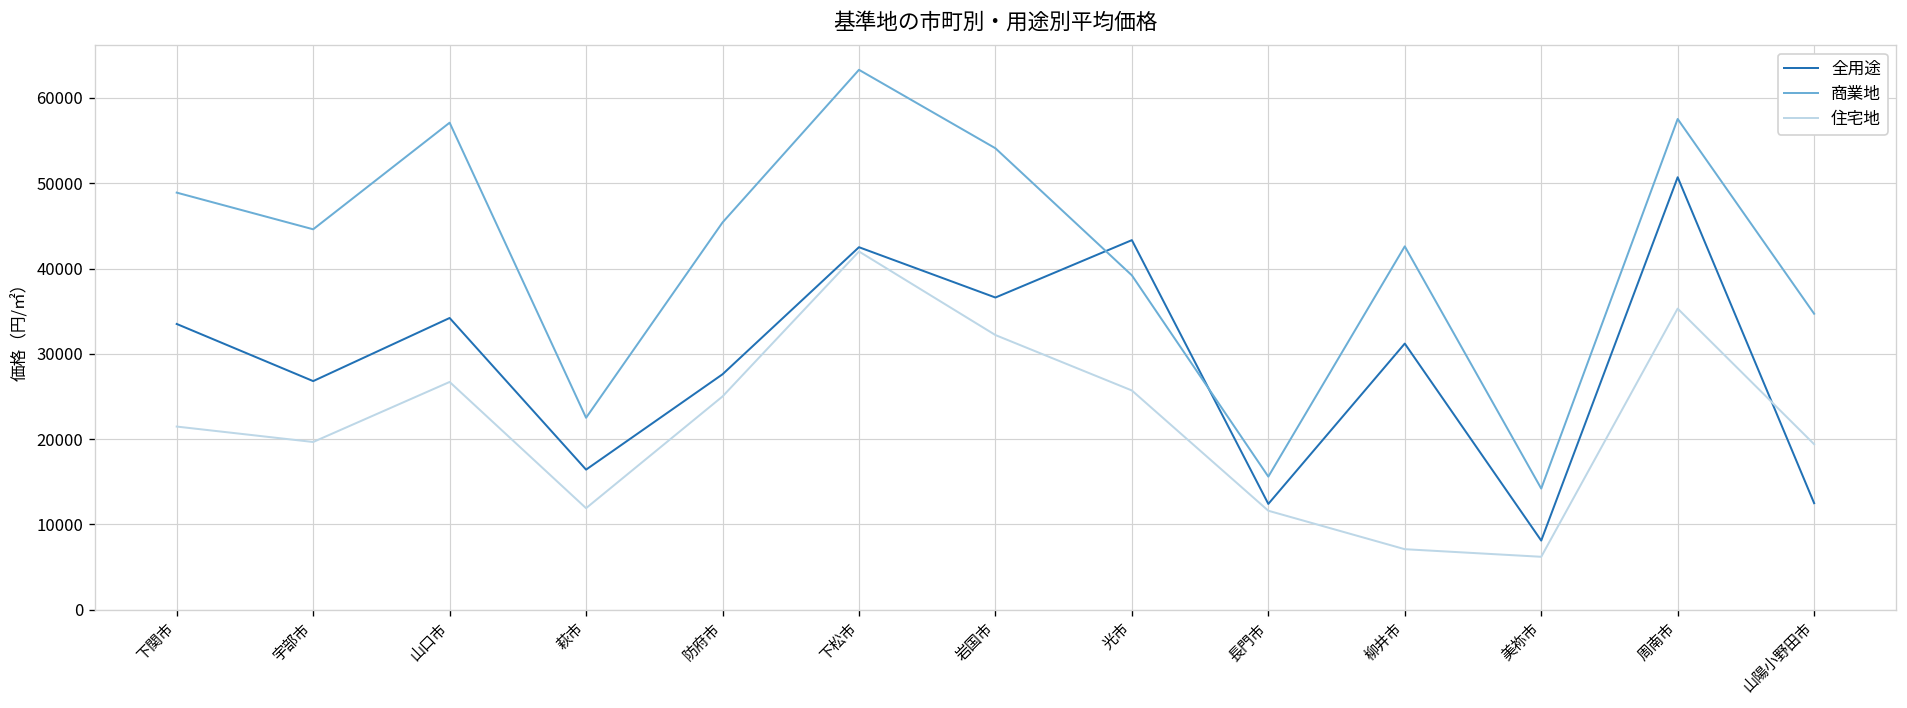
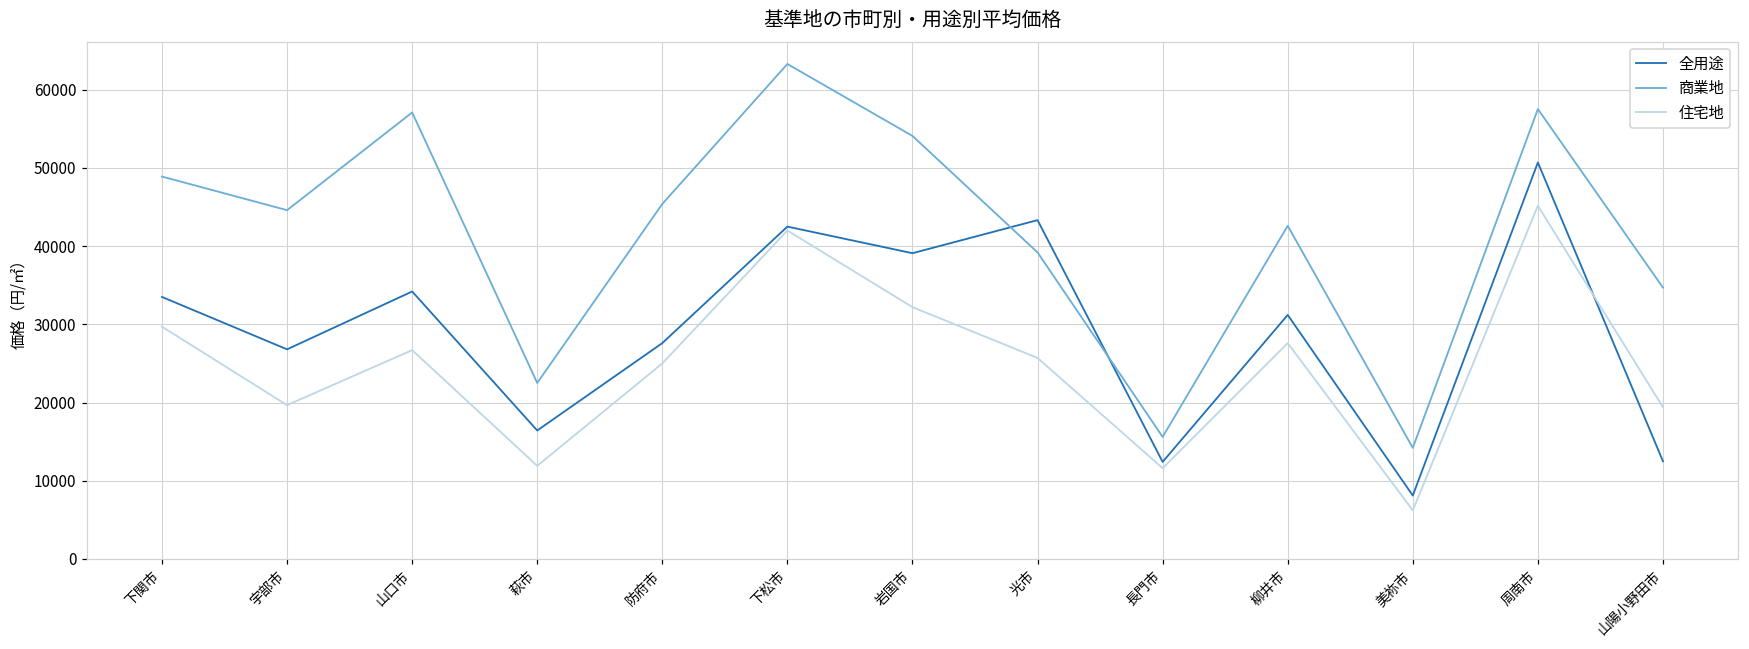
住宅地, 下関市: 21000 -> 30000
全用途, 岩国市: 37000 -> 39000
住宅地, 柳井市: 7000 -> 28000
住宅地, 周南市: 35000 -> 45000
